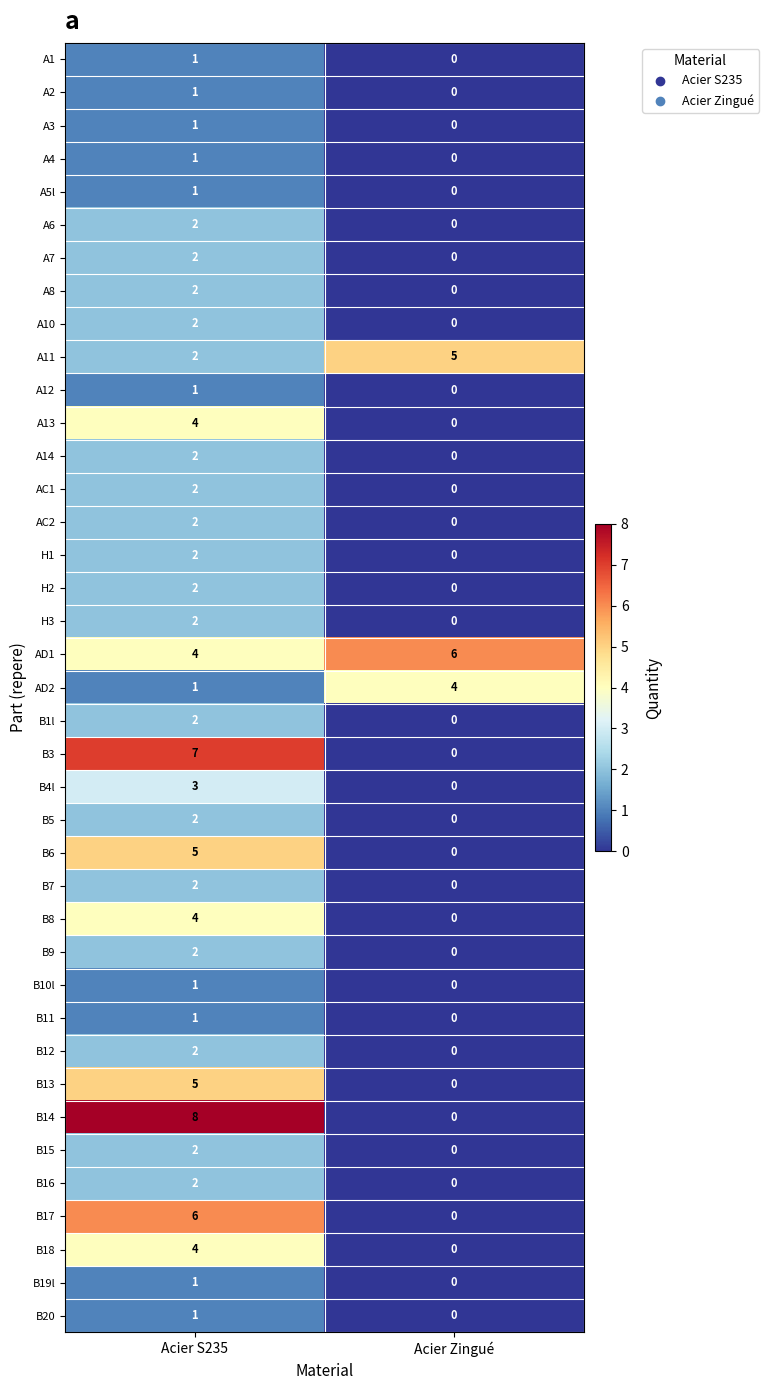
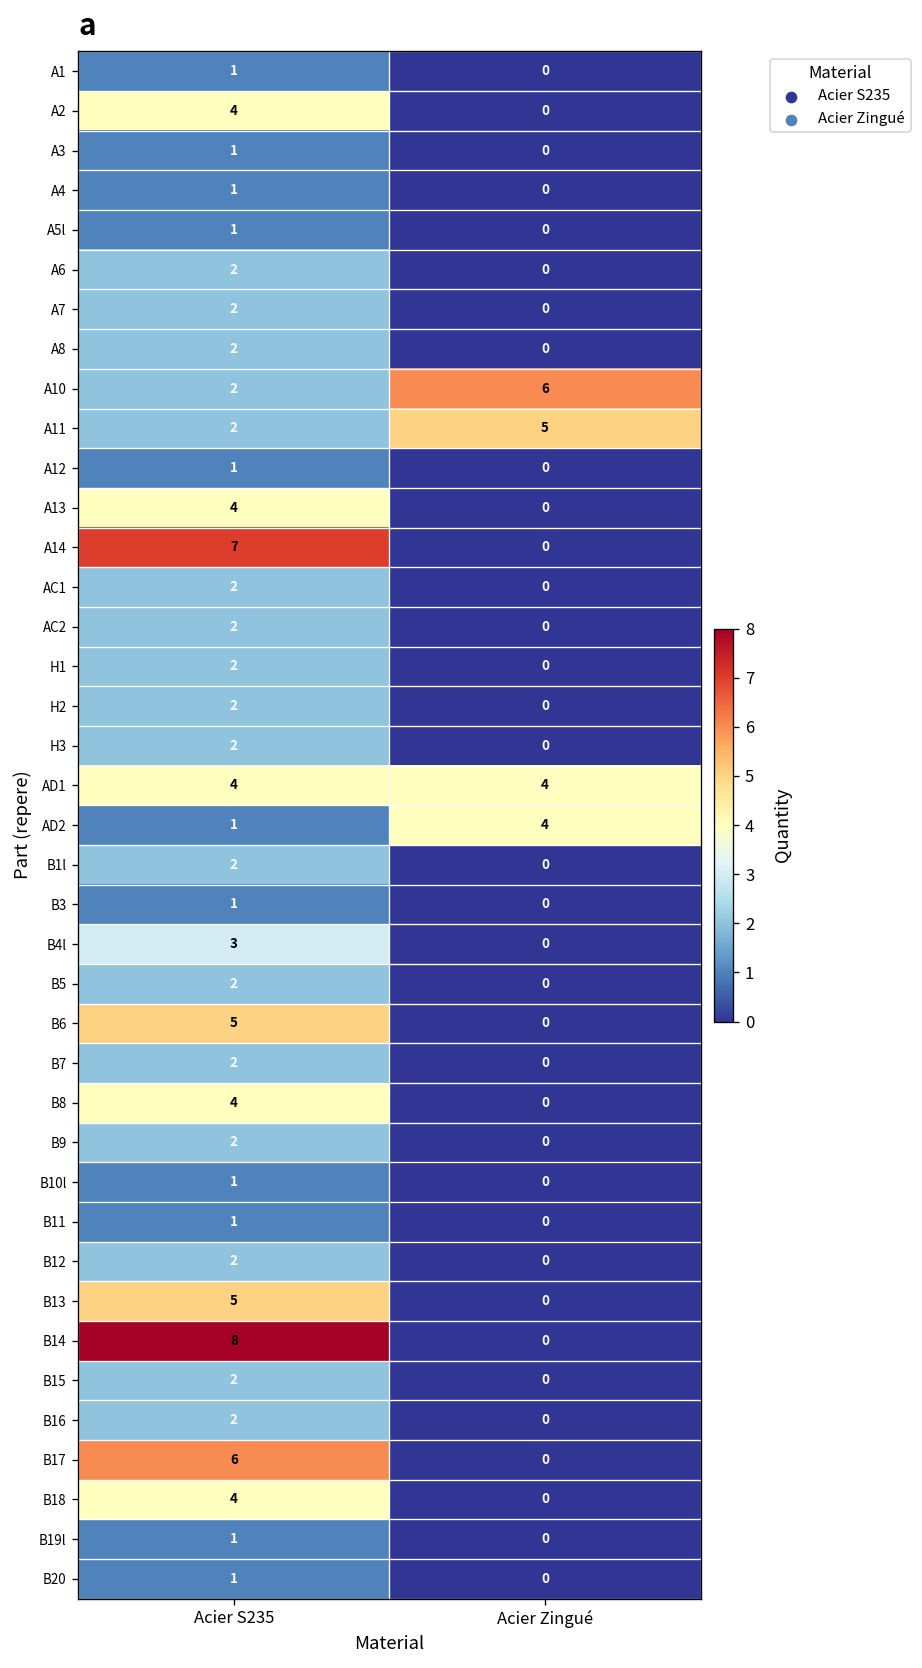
A2, Acier S235: 1 -> 4
A10, Acier Zingué: 0 -> 6
A14, Acier S235: 2 -> 7
AD1, Acier Zingué: 6 -> 4
B3, Acier S235: 7 -> 1
